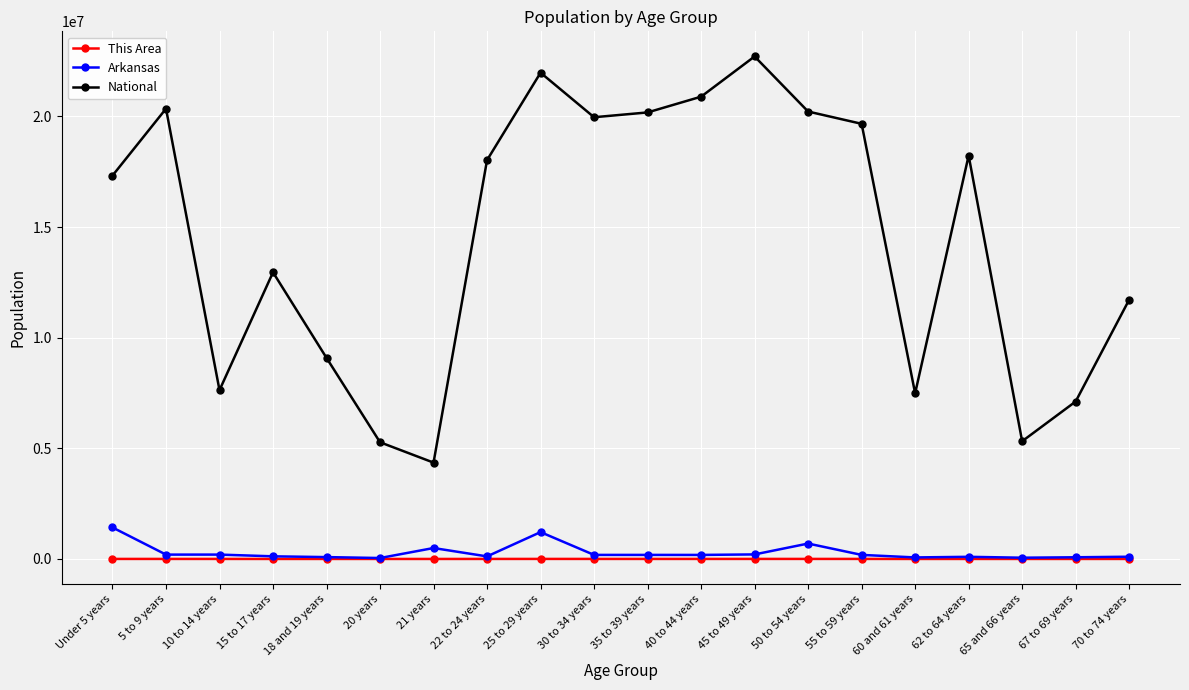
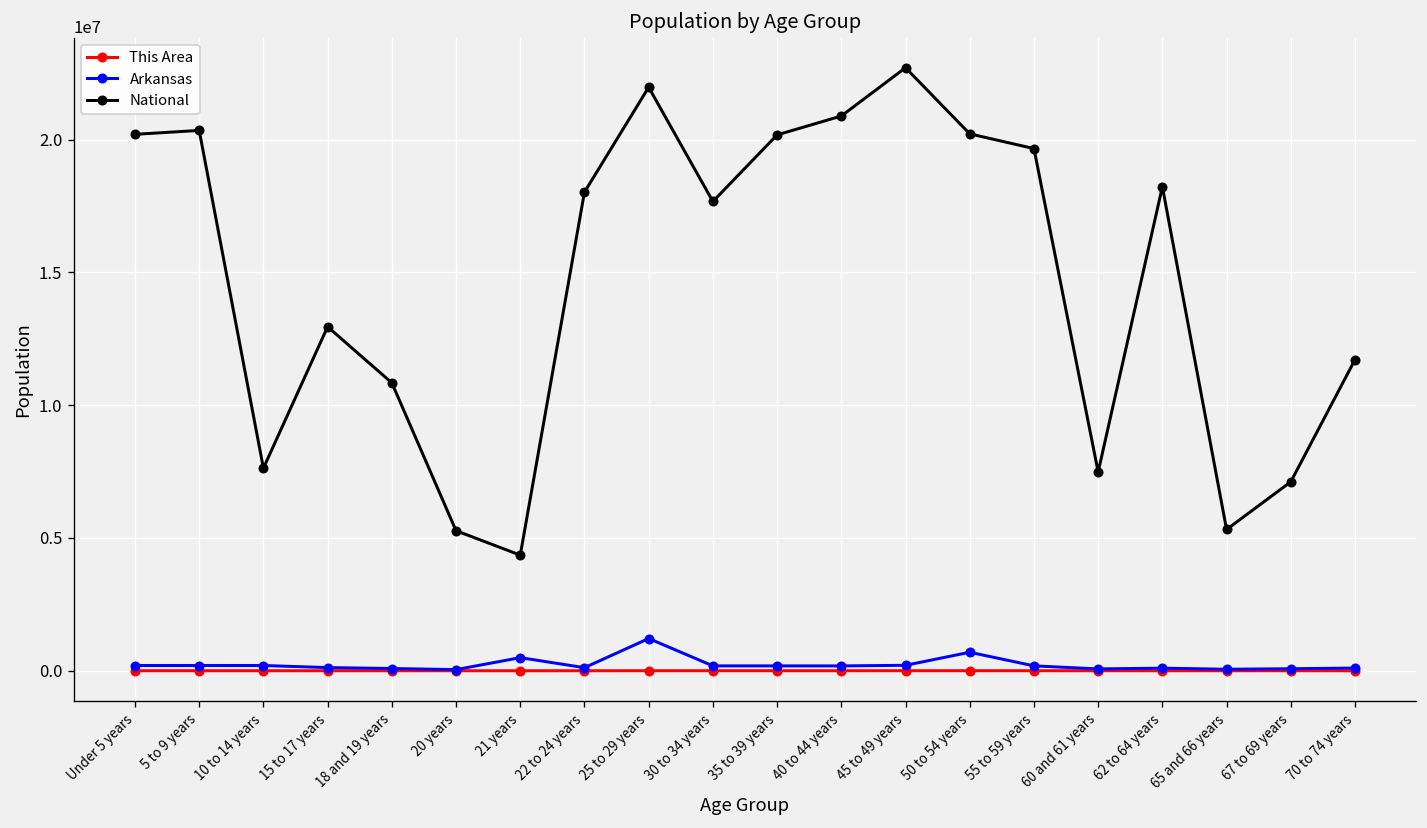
Arkansas, Under 5 years: 1400000 -> 200000
National, Under 5 years: 17300000 -> 20200000
National, 18 and 19 years: 9100000 -> 10800000
National, 30 to 34 years: 20000000 -> 17700000
